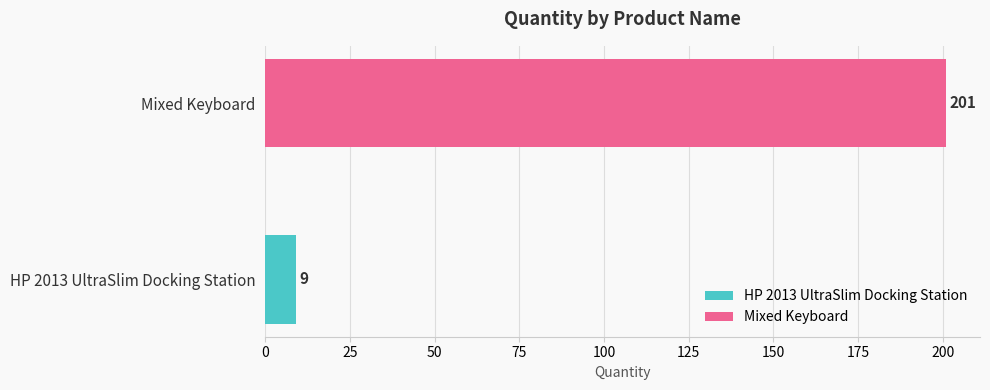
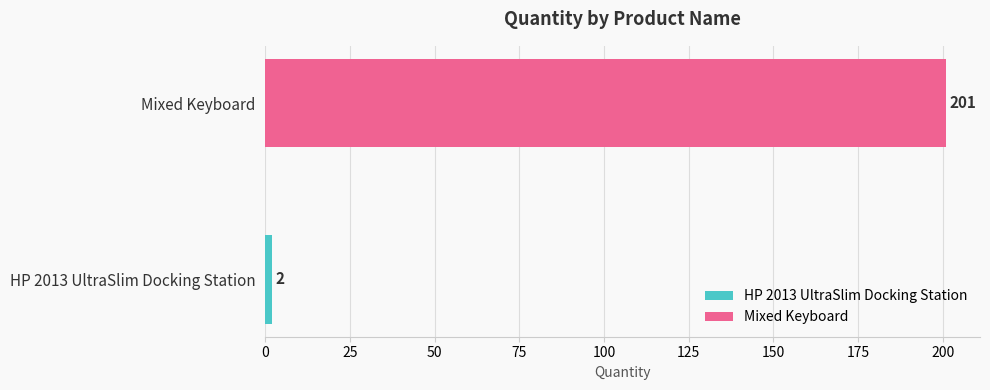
HP 2013 UltraSlim Docking Station: 9 -> 2
